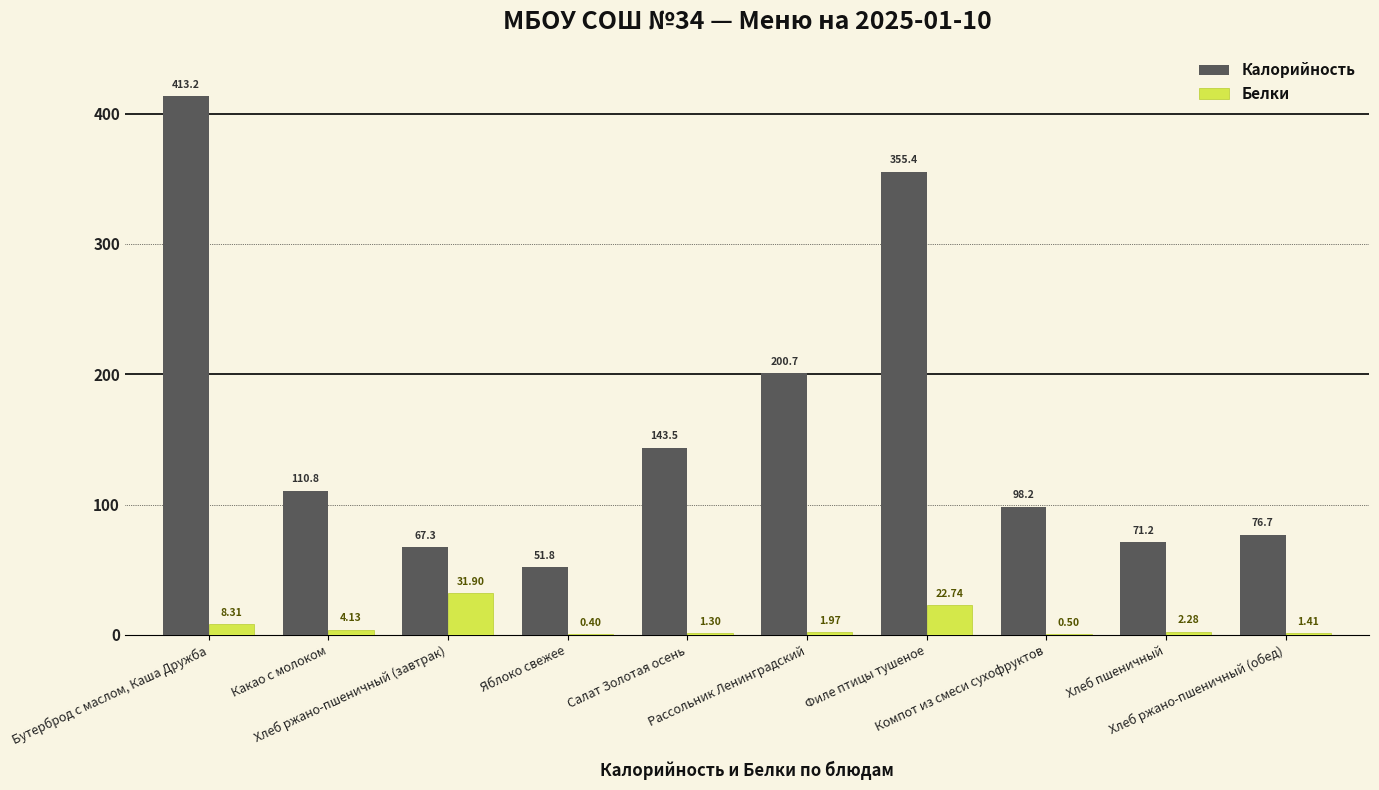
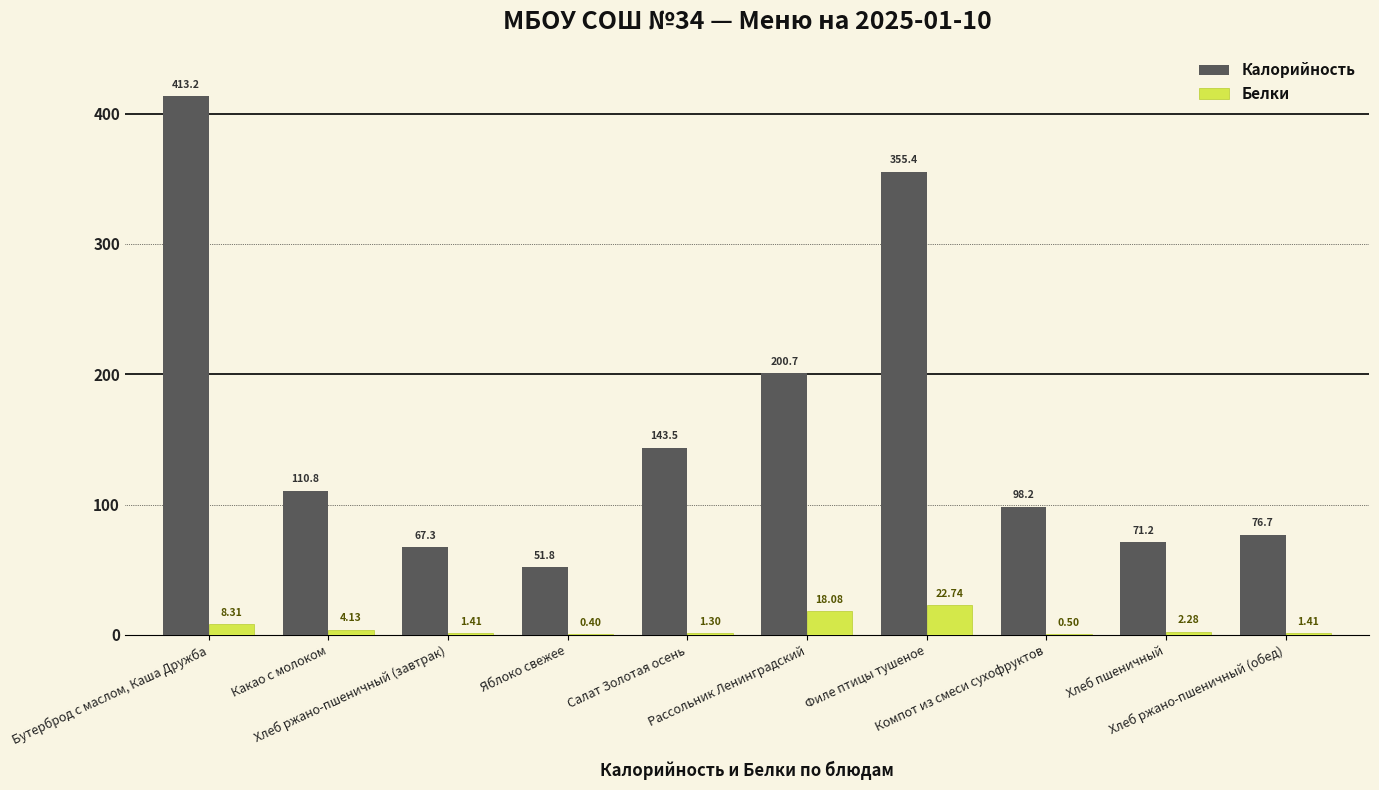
Белки, Хлеб ржано-пшеничный (завтрак): 31.90 -> 1.41
Белки, Рассольник Ленинградский: 1.97 -> 18.08
